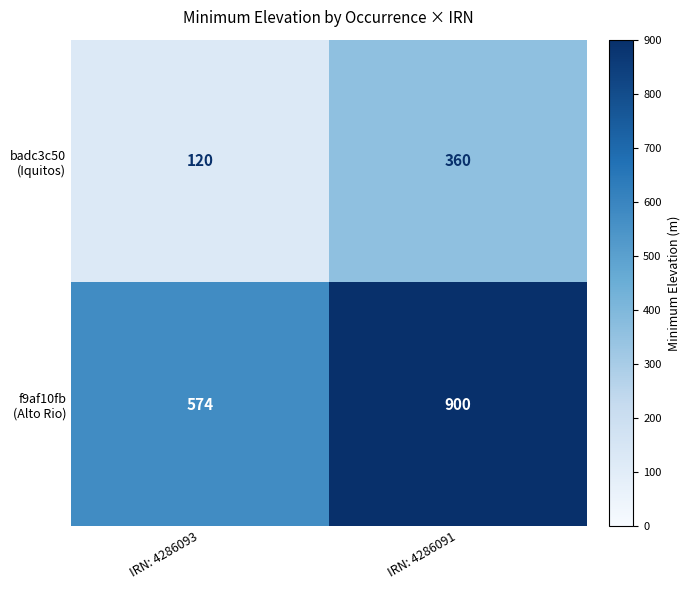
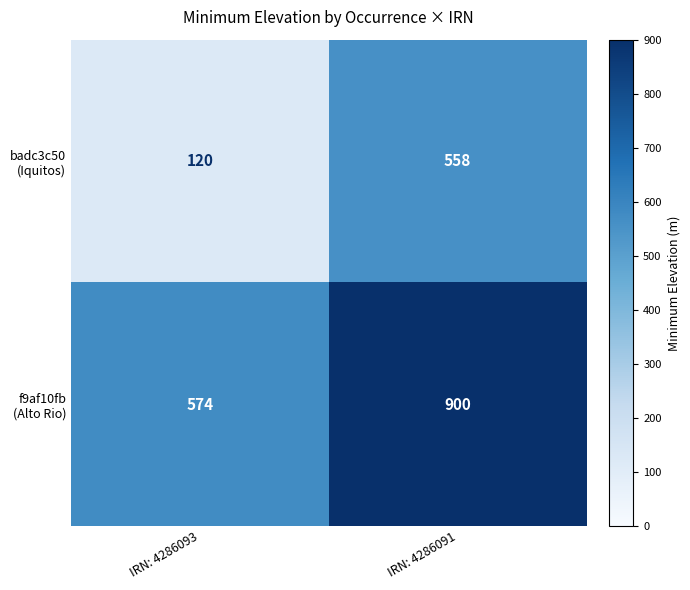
badc3c50 (Iquitos), IRN: 4286091: 360 -> 558
